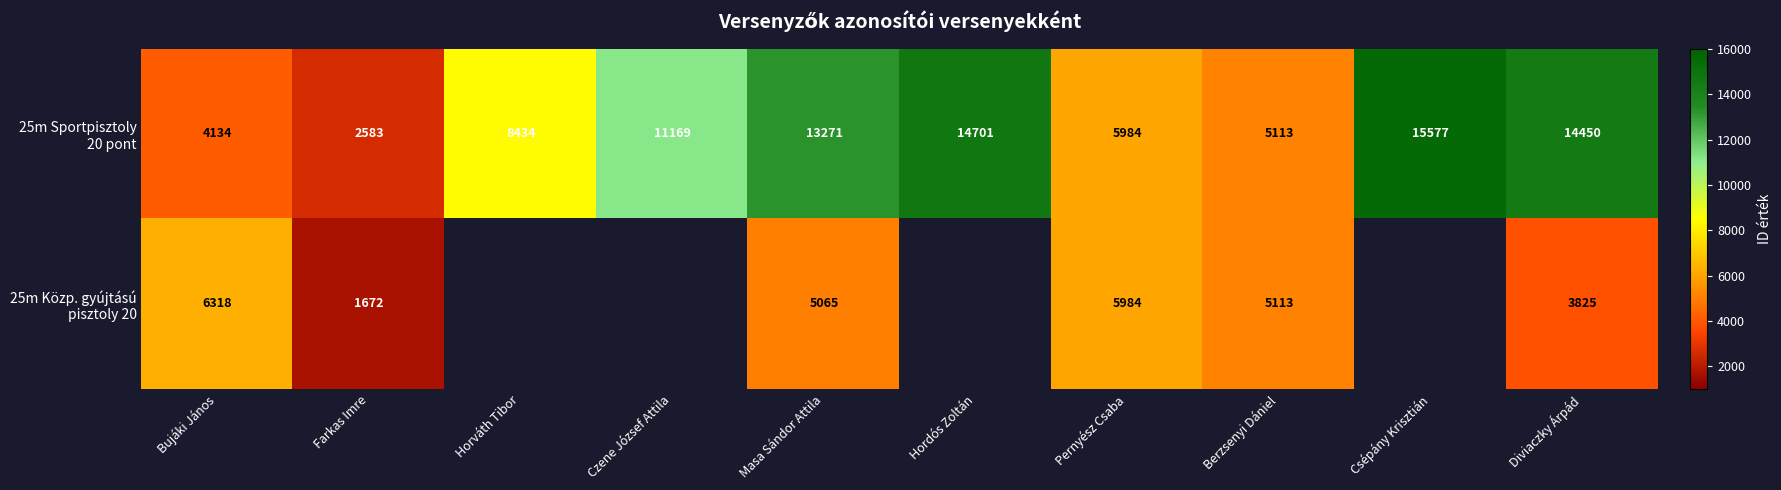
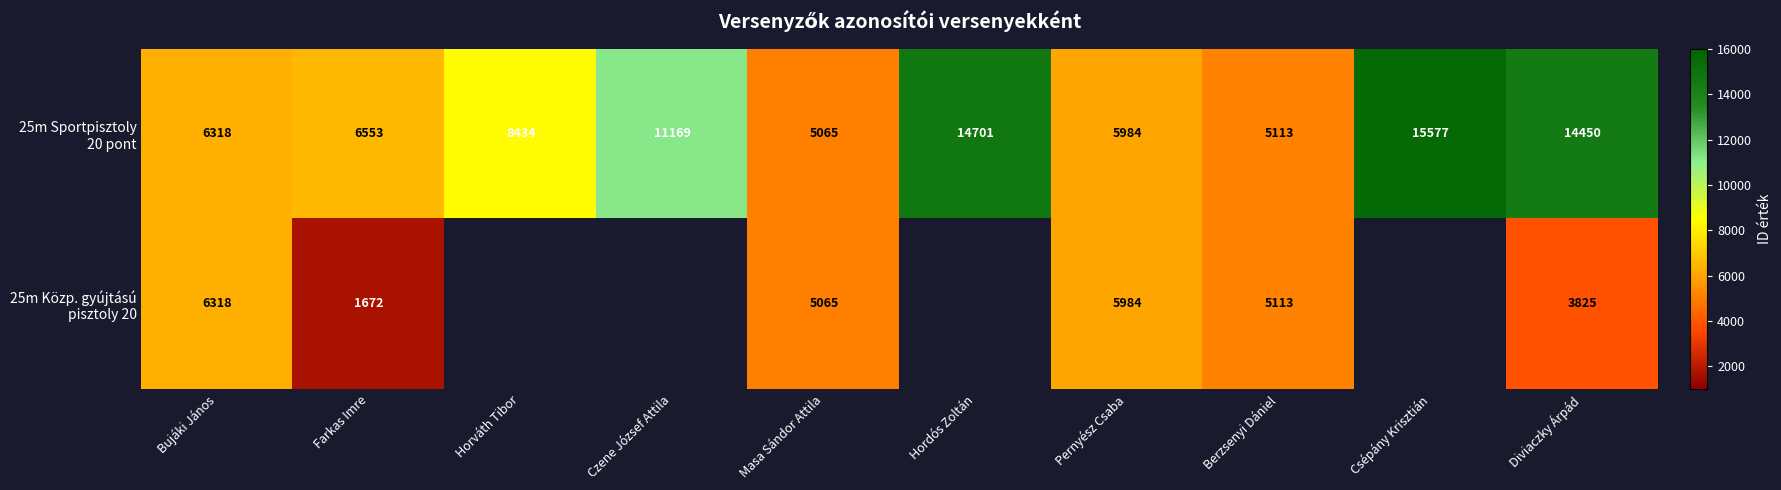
25m Sportpisztoly 20 pont, Bujáki János: 4134 -> 6318
25m Sportpisztoly 20 pont, Farkas Imre: 2583 -> 6553
25m Sportpisztoly 20 pont, Masa Sándor Attila: 13271 -> 5065
